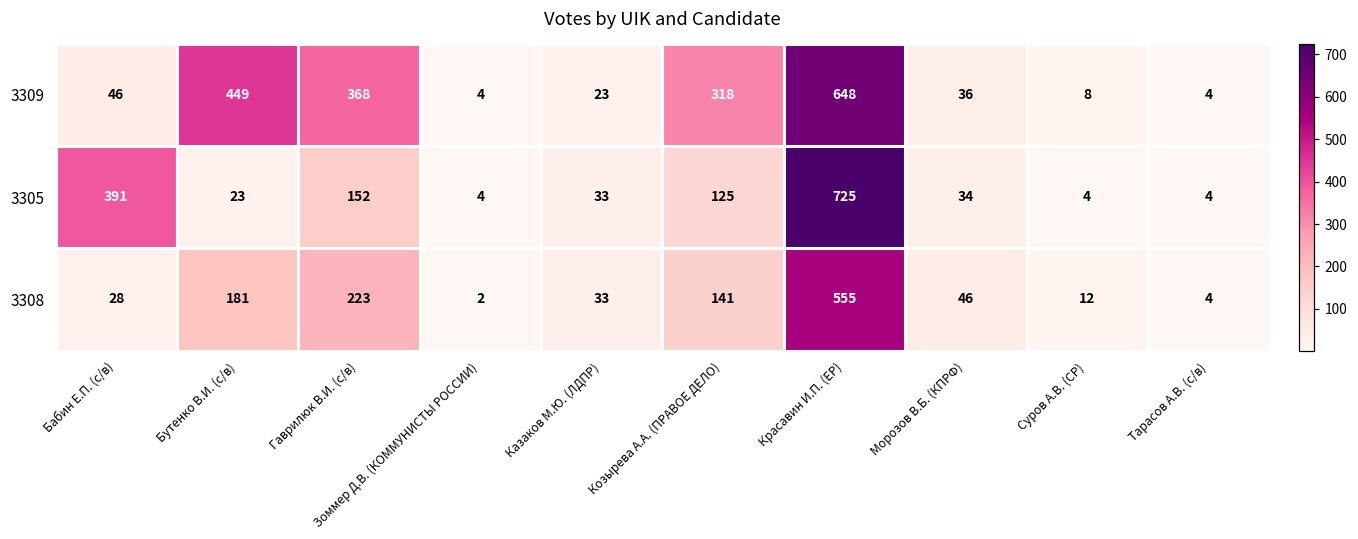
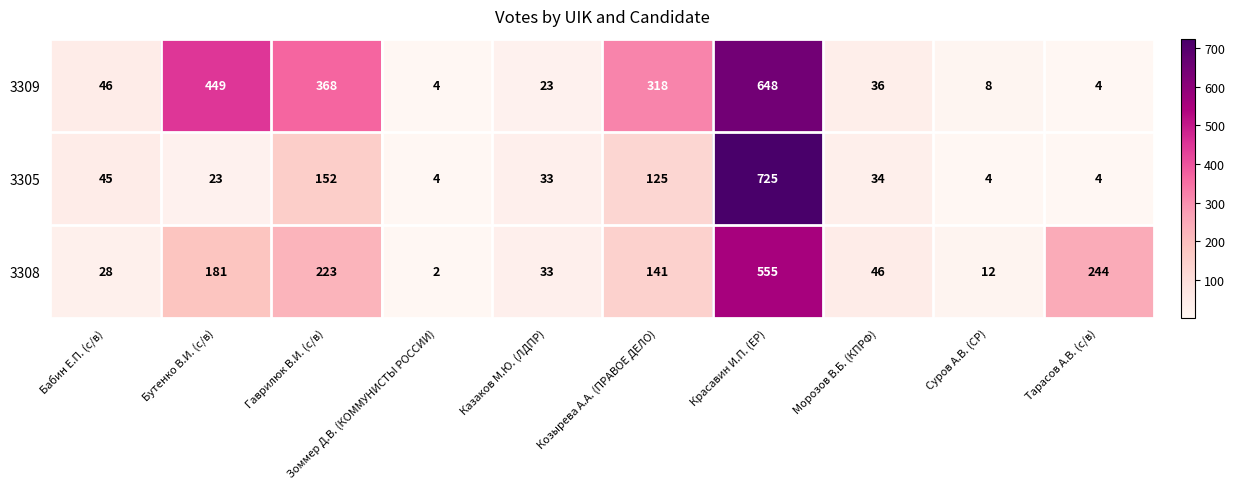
3305, Бабин Е.П. (с/в): 391 -> 45
3308, Тарасов А.В. (с/в): 4 -> 244
